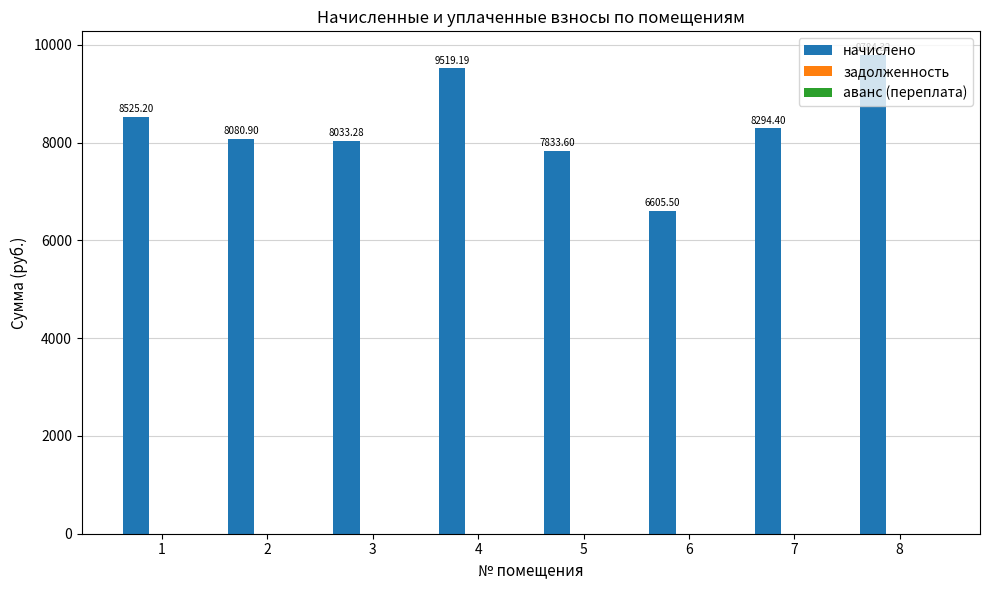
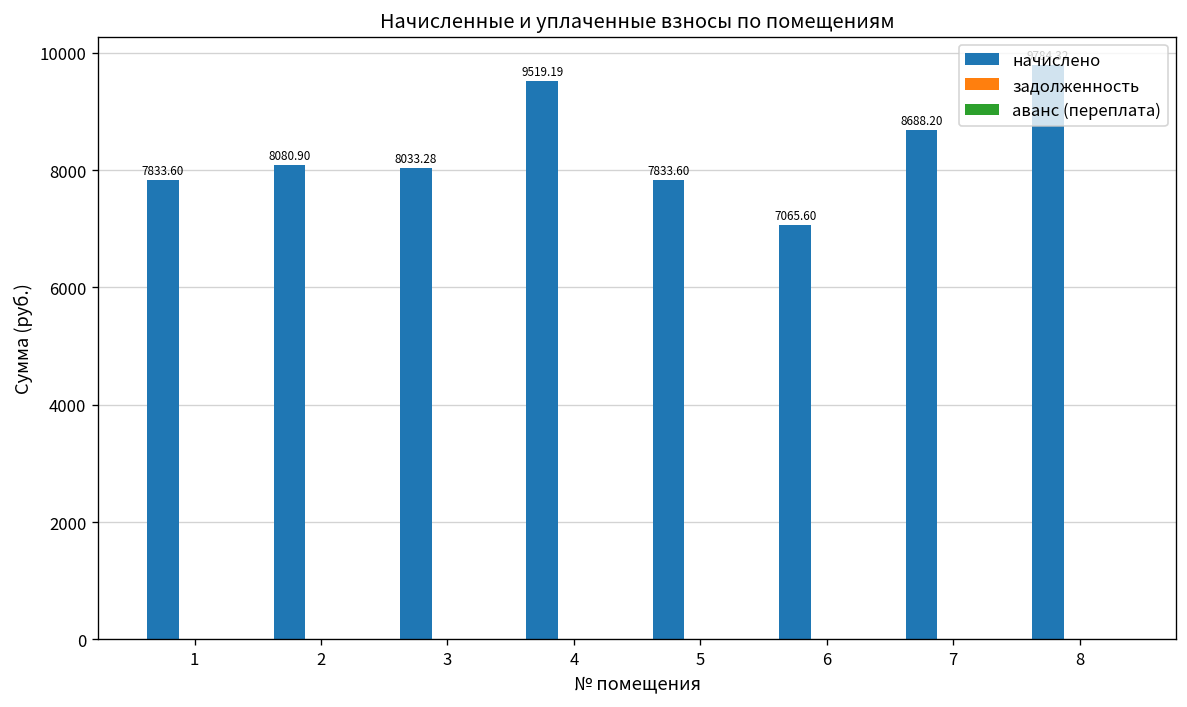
начислено, 1: 8525.20 -> 7833.60
начислено, 6: 6605.50 -> 7065.60
начислено, 7: 8294.40 -> 8688.20
